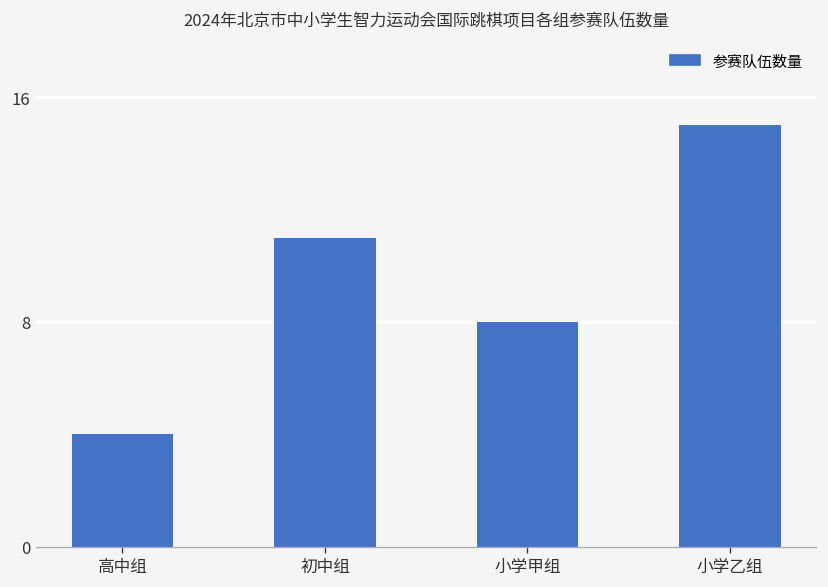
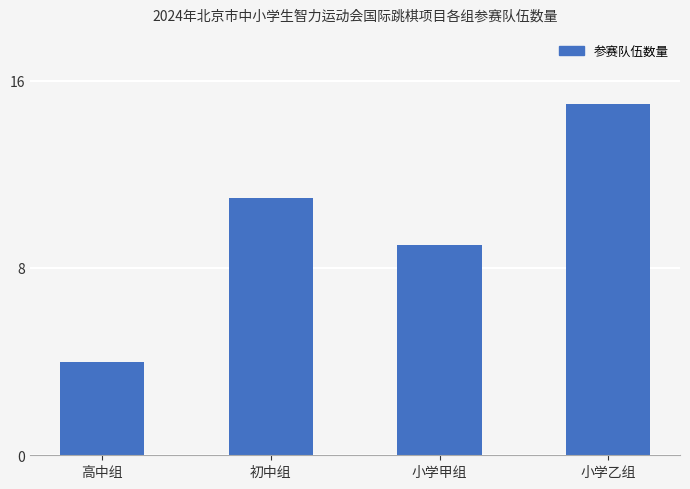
小学甲组: 8 -> 9
